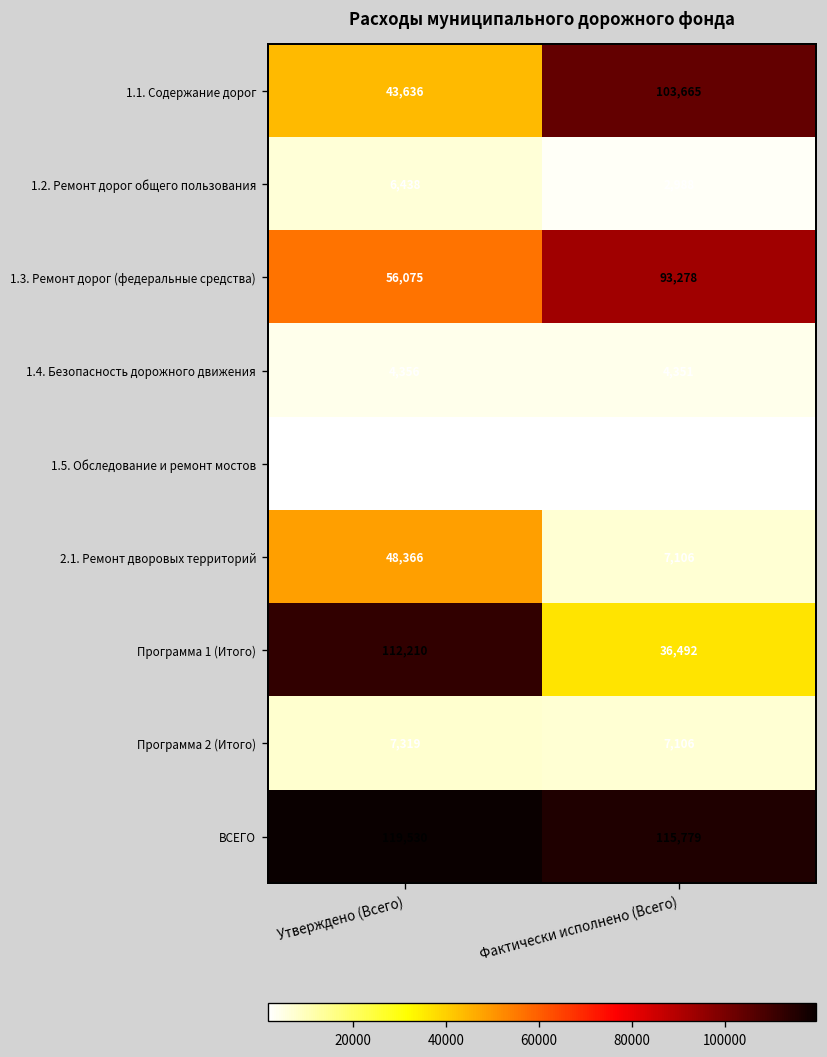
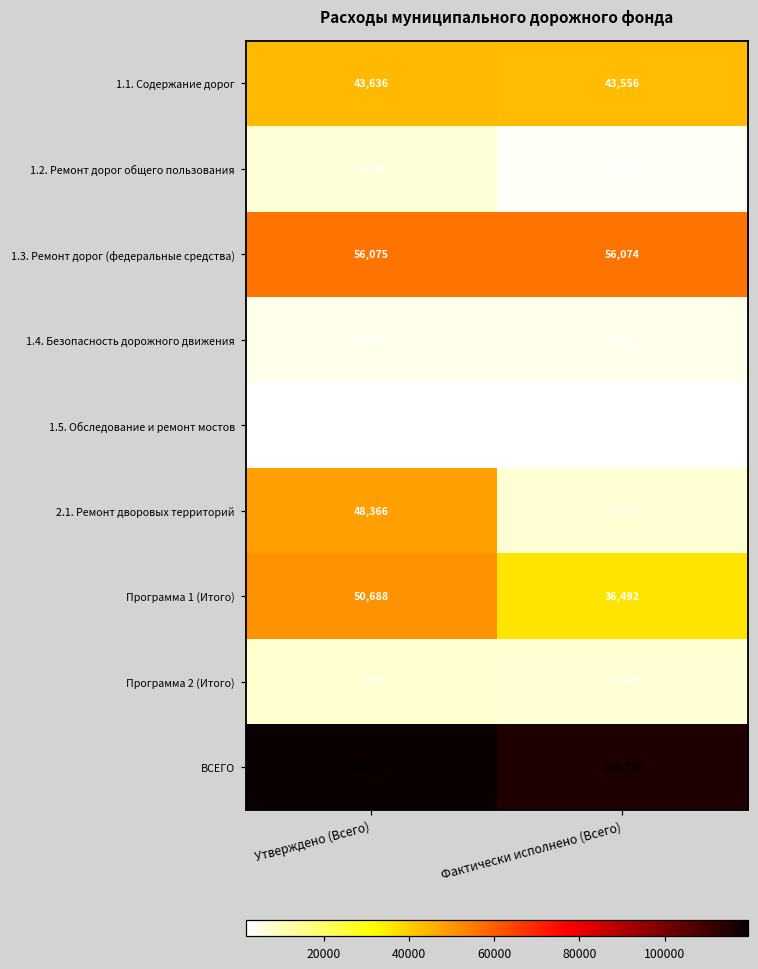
1.1. Содержание дорог, Фактически исполнено (Всего): 103,665 -> 43,556
1.3. Ремонт дорог (федеральные средства), Фактически исполнено (Всего): 93,278 -> 56,074
Программа 1 (Итого), Утверждено (Всего): 112,210 -> 50,688
